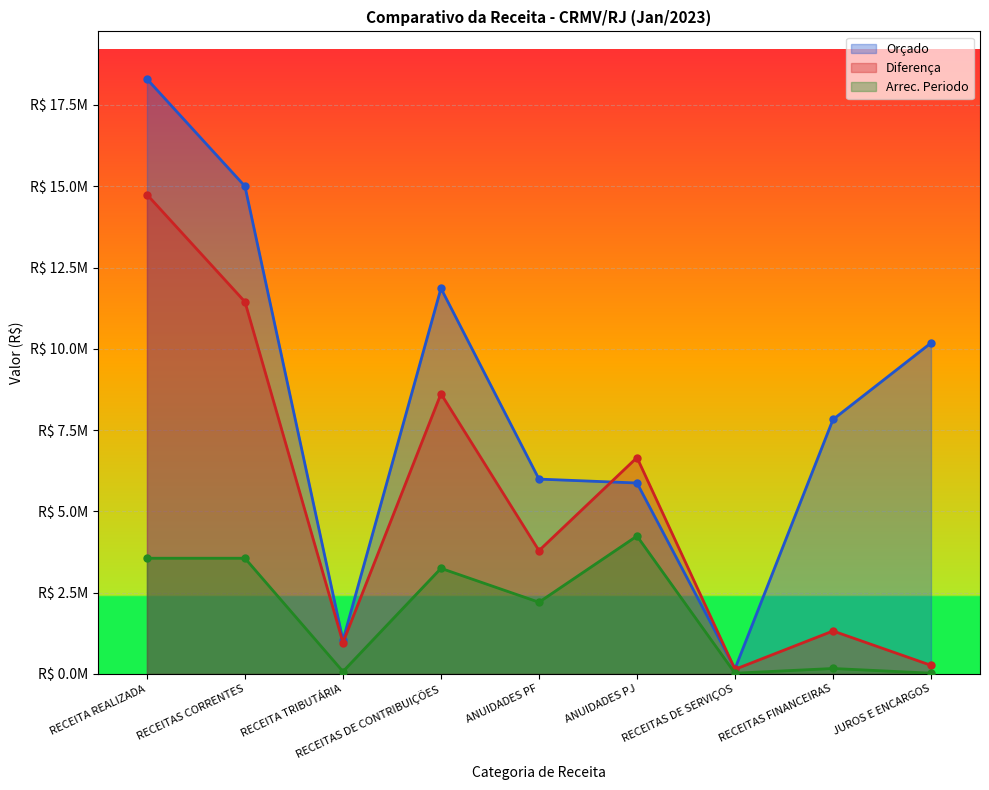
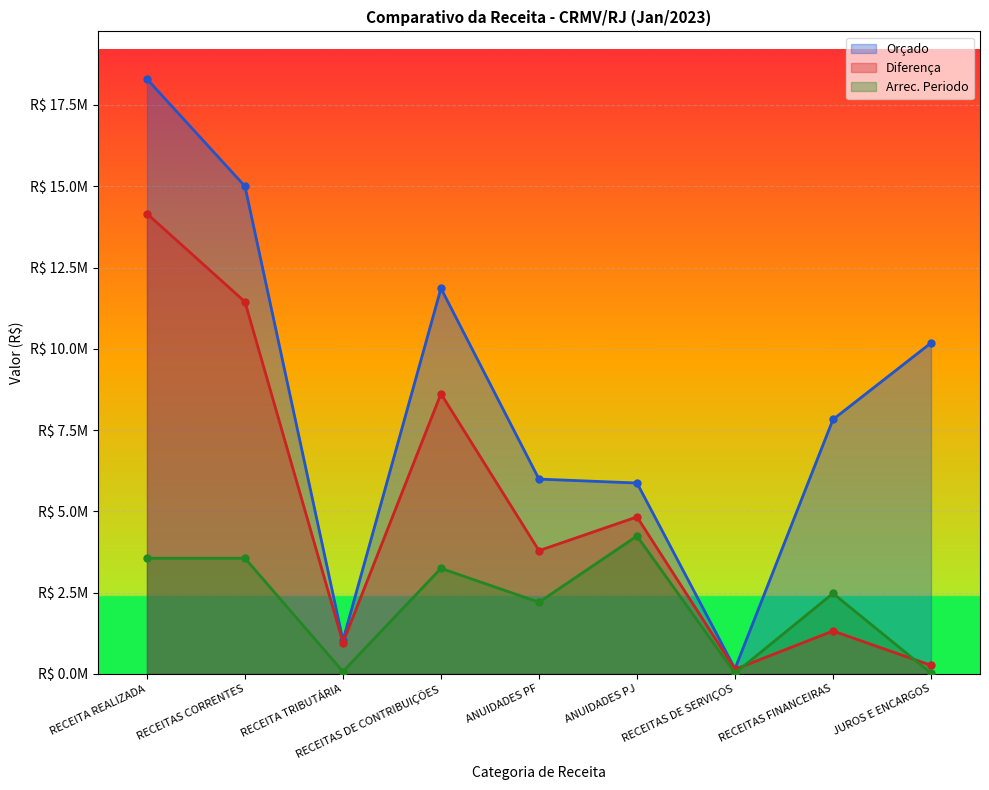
Diferença, RECEITA REALIZADA: R$ 14700000 -> R$ 14200000
Diferença, ANUIDADES PJ: R$ 6700000 -> R$ 4800000
Arrec. Periodo, RECEITAS FINANCEIRAS: R$ 200000 -> R$ 2500000
